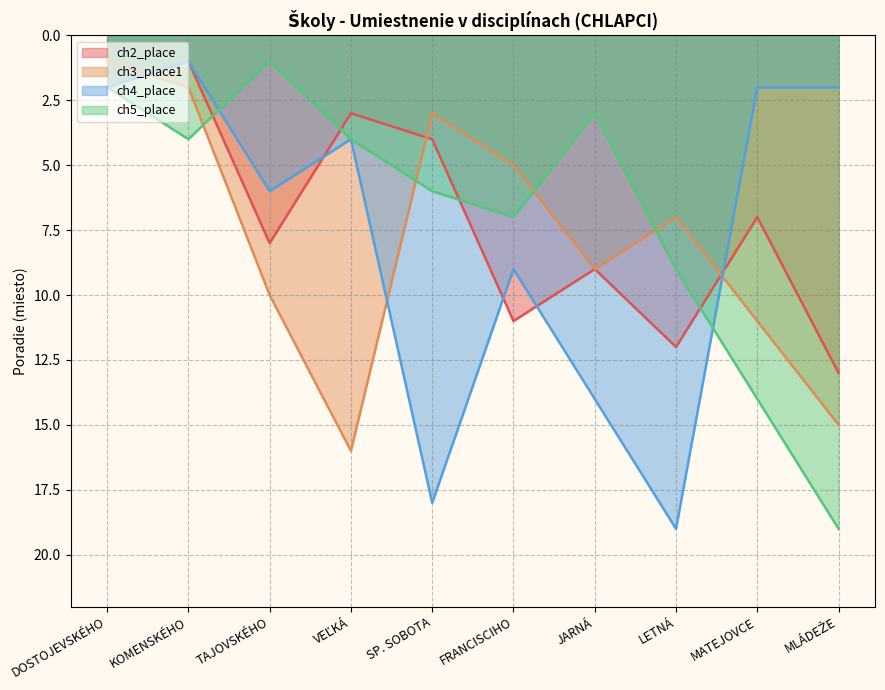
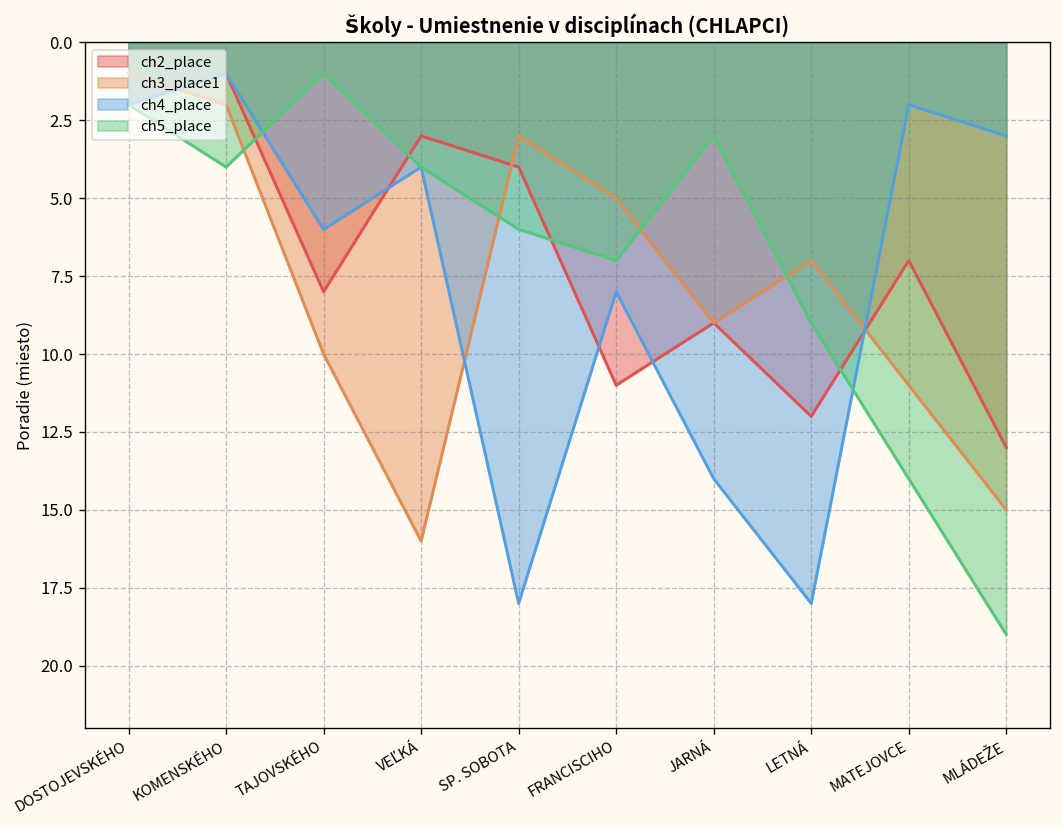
ch4_place, FRANCISCIHO: 9 -> 8
ch4_place, LETNÁ: 19 -> 18
ch4_place, MLÁDEŽE: 2 -> 3
